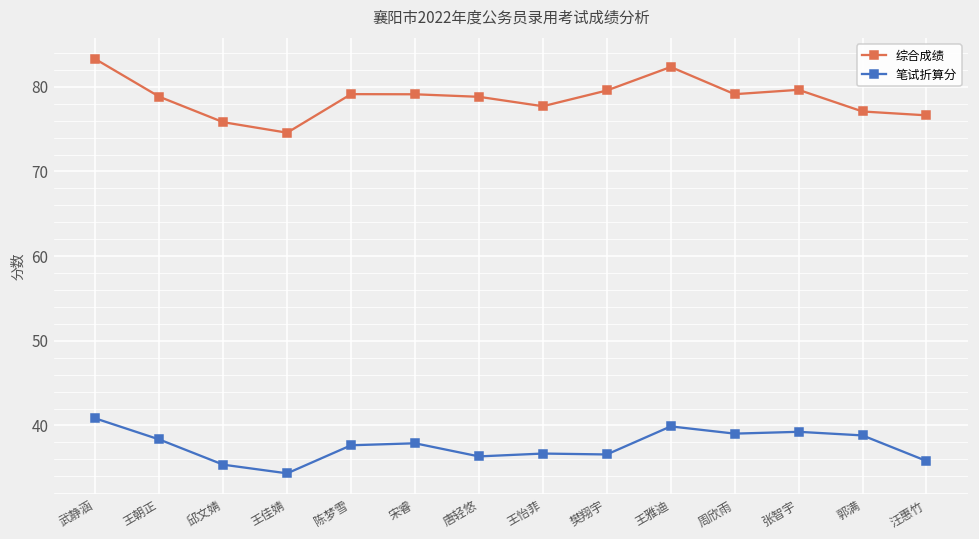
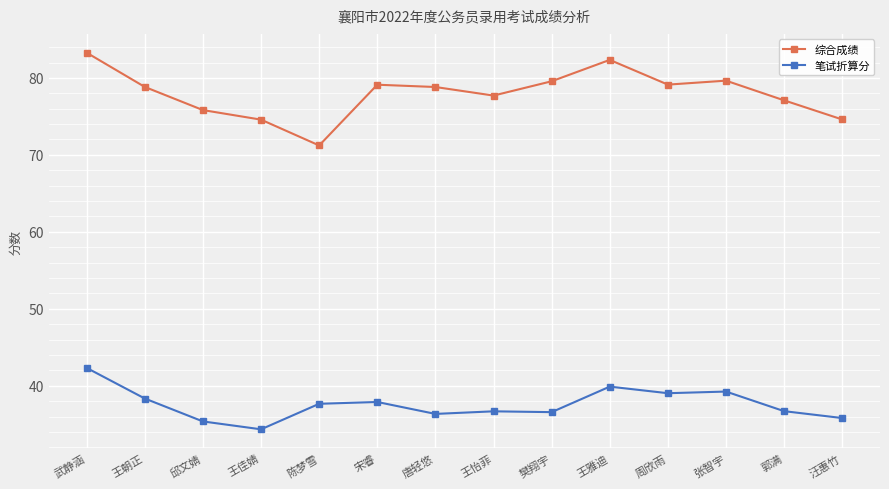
笔试折算分, 武静涵: 41 -> 42
综合成绩, 陈梦雪: 79 -> 71
笔试折算分, 郭满: 39 -> 37
综合成绩, 汪惠竹: 77 -> 75
